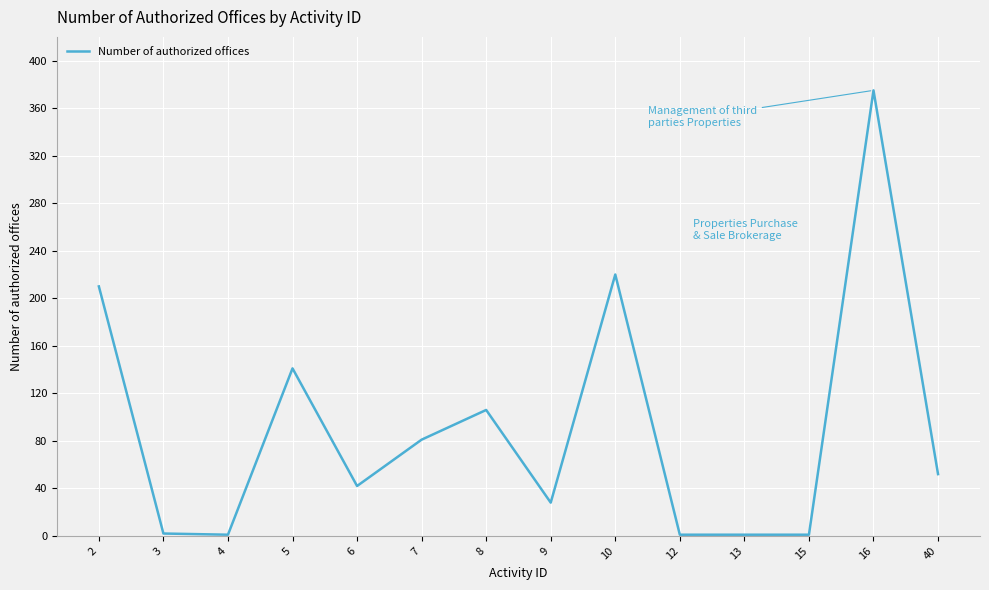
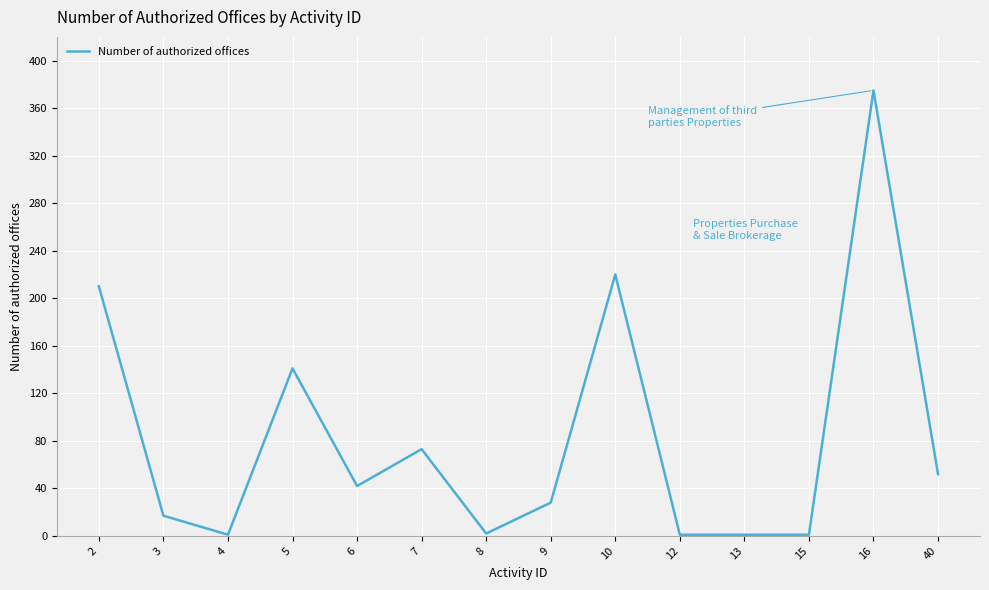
3: 2 -> 17
7: 81 -> 73
8: 106 -> 2
